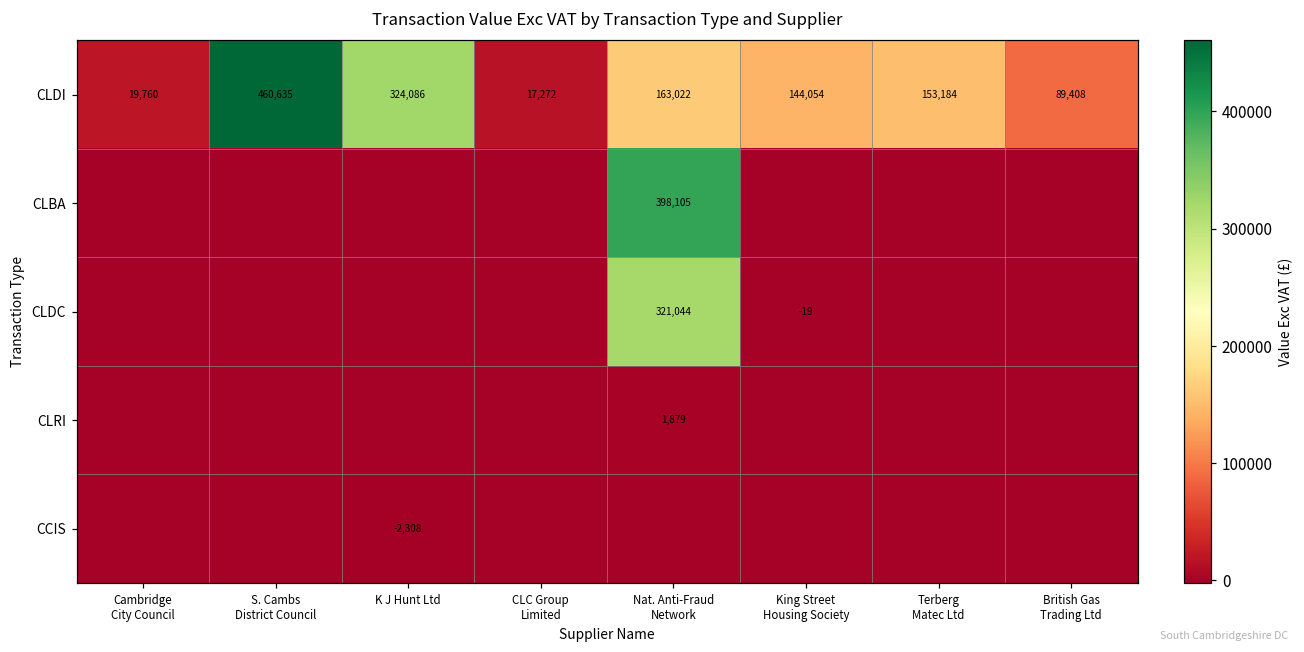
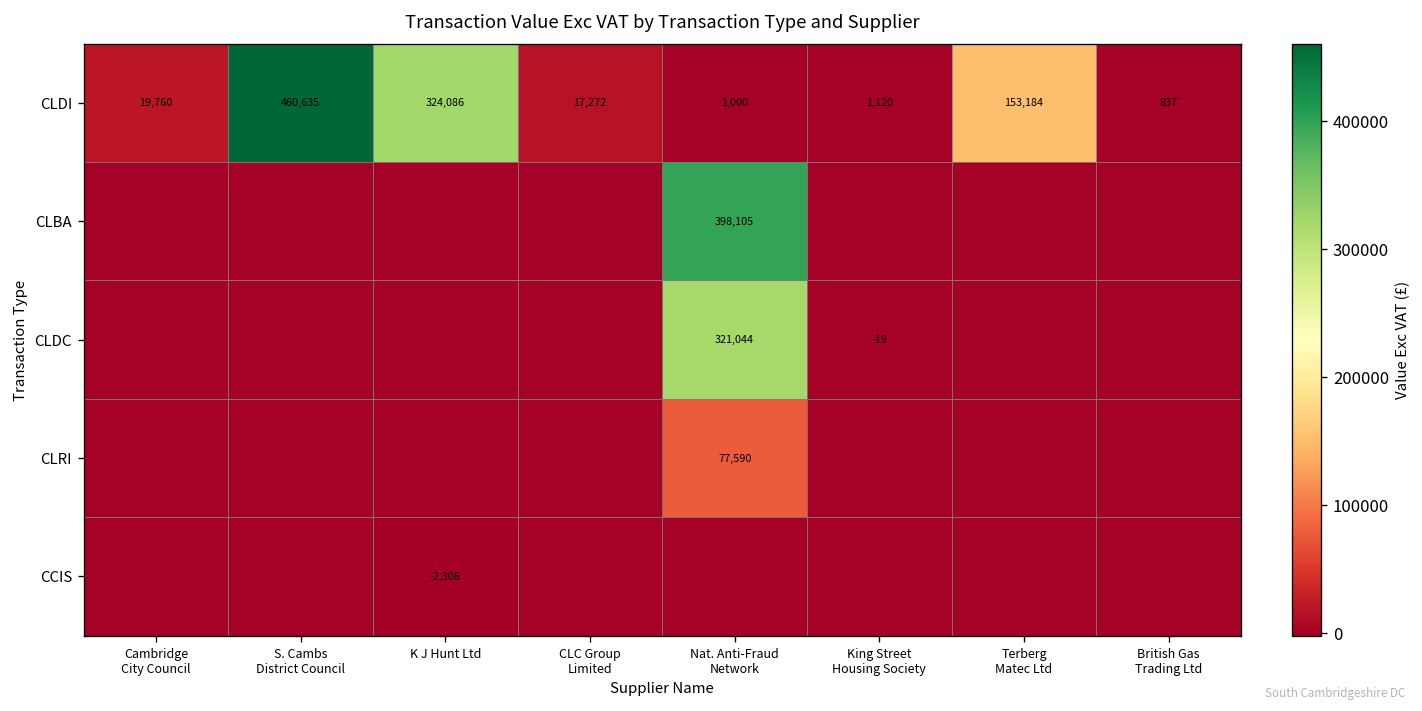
CLDI, Nat. Anti-Fraud Network: 163,022 -> 1,000
CLDI, King Street Housing Society: 144,054 -> 1,120
CLDI, British Gas Trading Ltd: 89,408 -> 837
CLRI, Nat. Anti-Fraud Network: 1,879 -> 77,590
